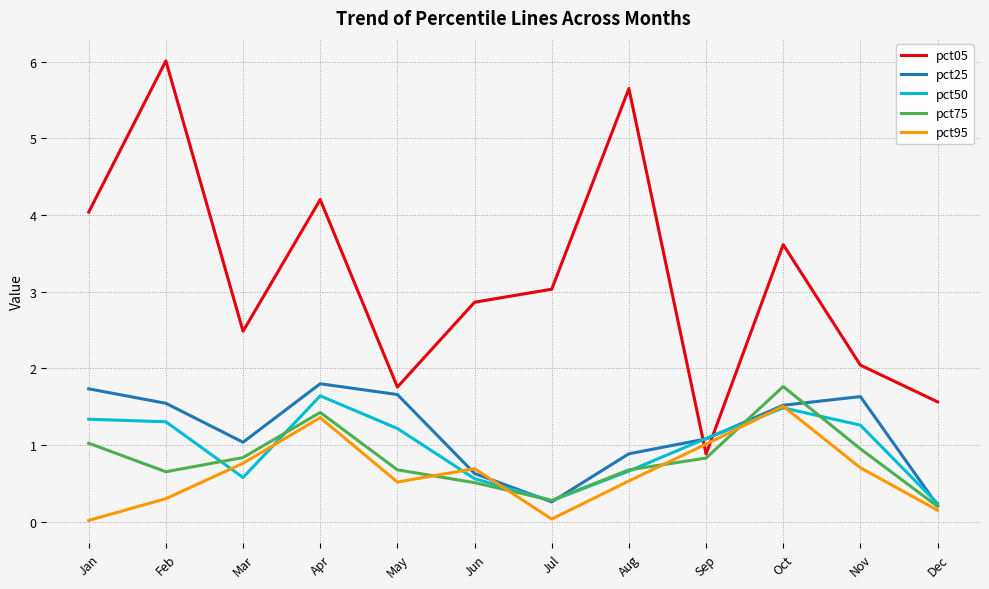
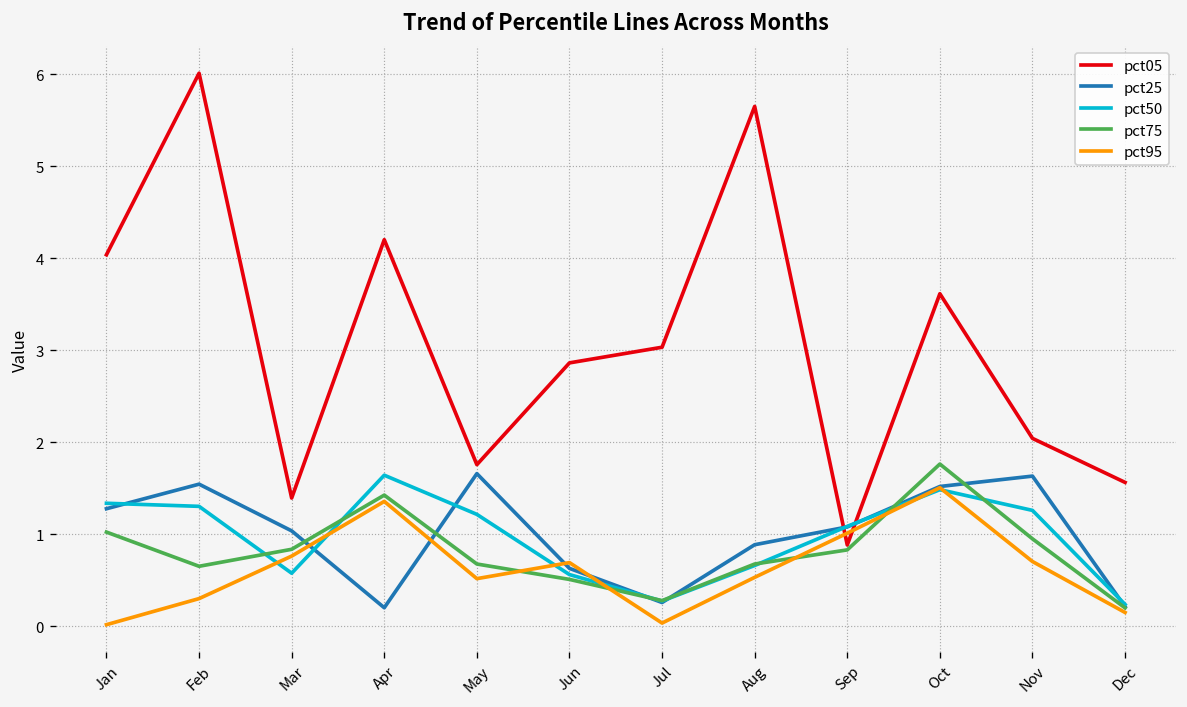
pct25, Jan: 1.7 -> 1.3
pct05, Mar: 2.5 -> 1.4
pct25, Apr: 1.8 -> 0.2
